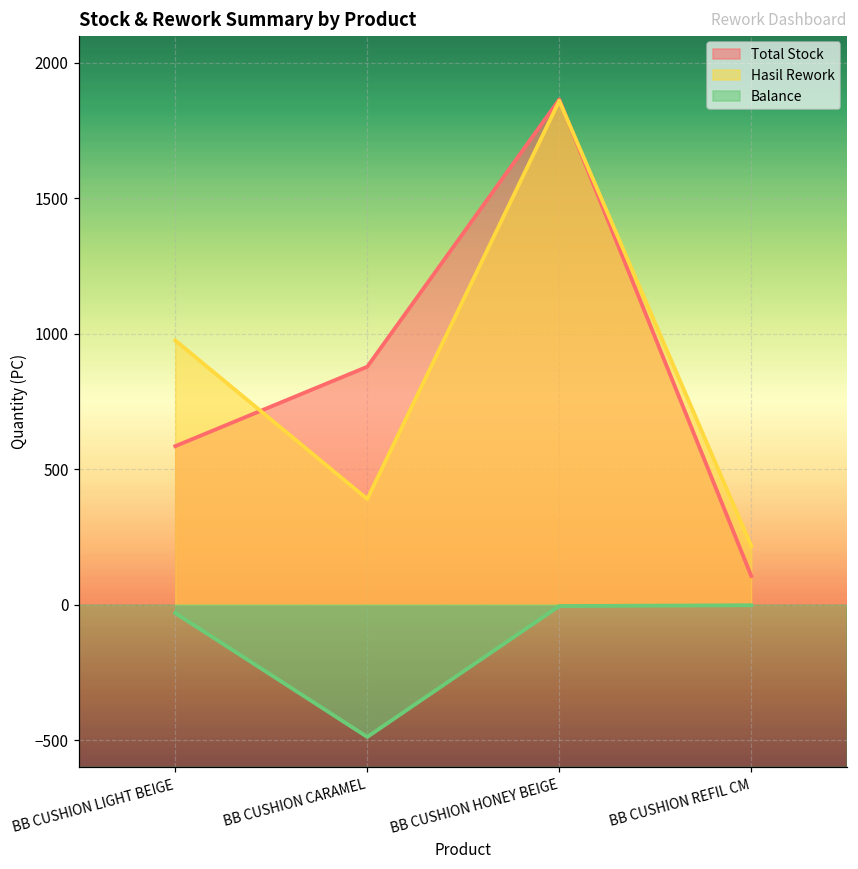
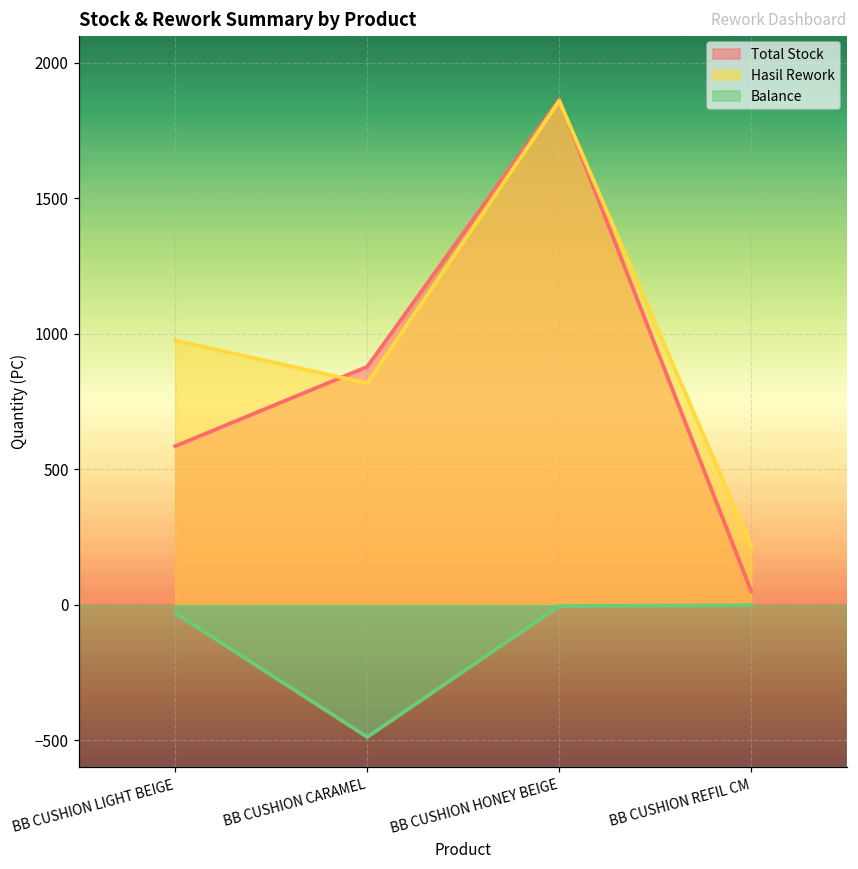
Hasil Rework, BB CUSHION CARAMEL: 390 -> 820
Total Stock, BB CUSHION REFIL CM: 110 -> 50
